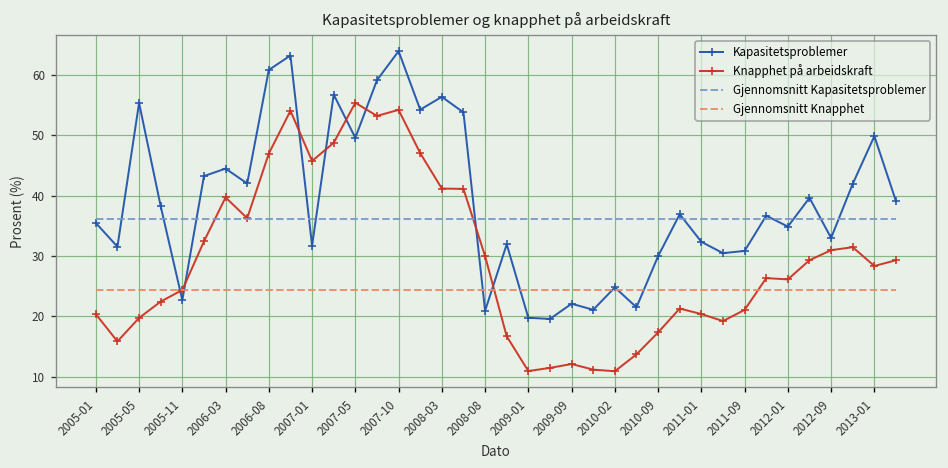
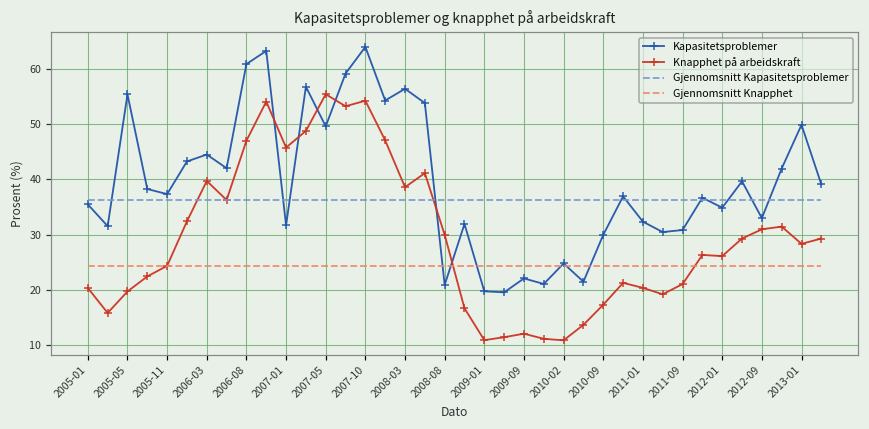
Kapasitetsproblemer, 2005-11: 23 -> 37
Knapphet på arbeidskraft, 2008-03: 41 -> 39
